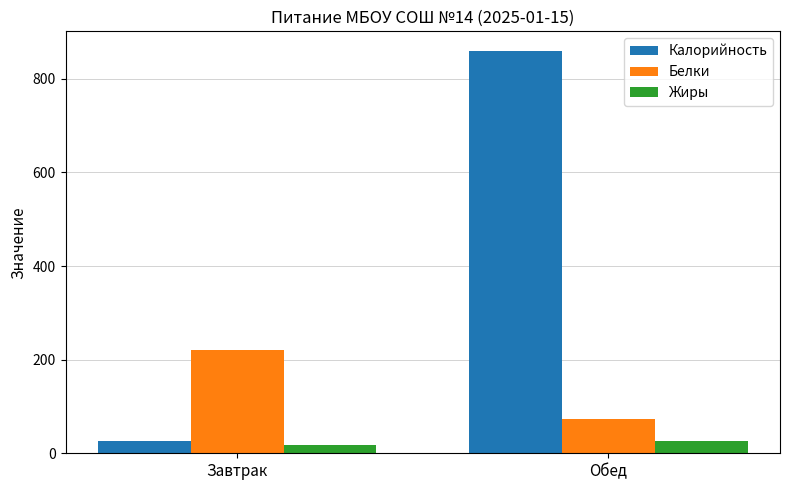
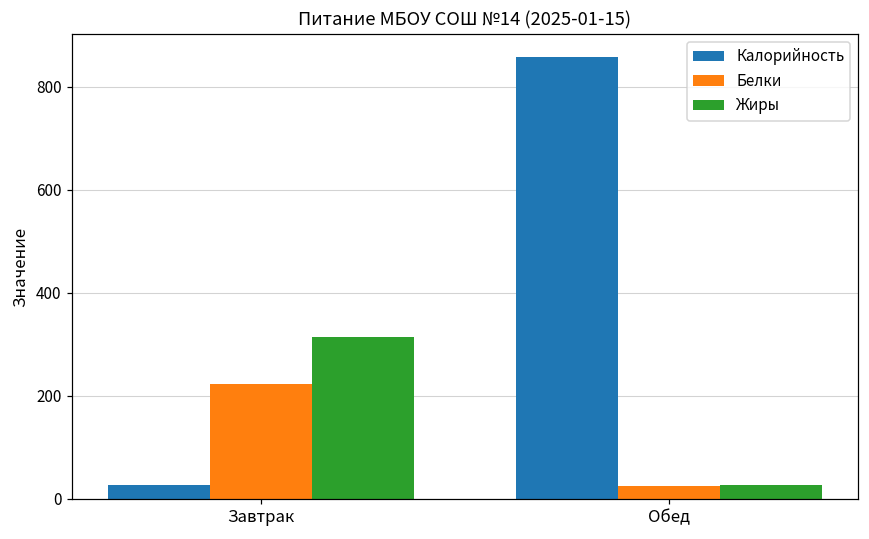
Жиры, Завтрак: 20 -> 310
Белки, Обед: 70 -> 30
